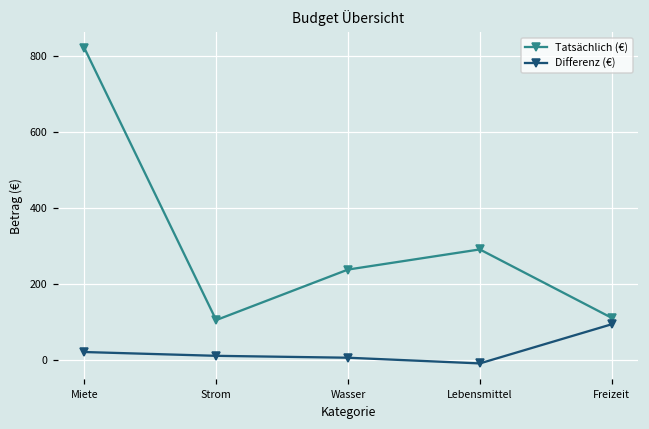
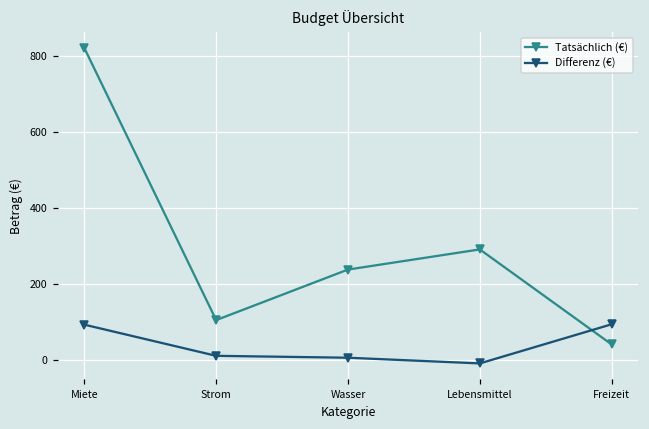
Differenz (€), Miete: 20 -> 90
Tatsächlich (€), Freizeit: 110 -> 40
